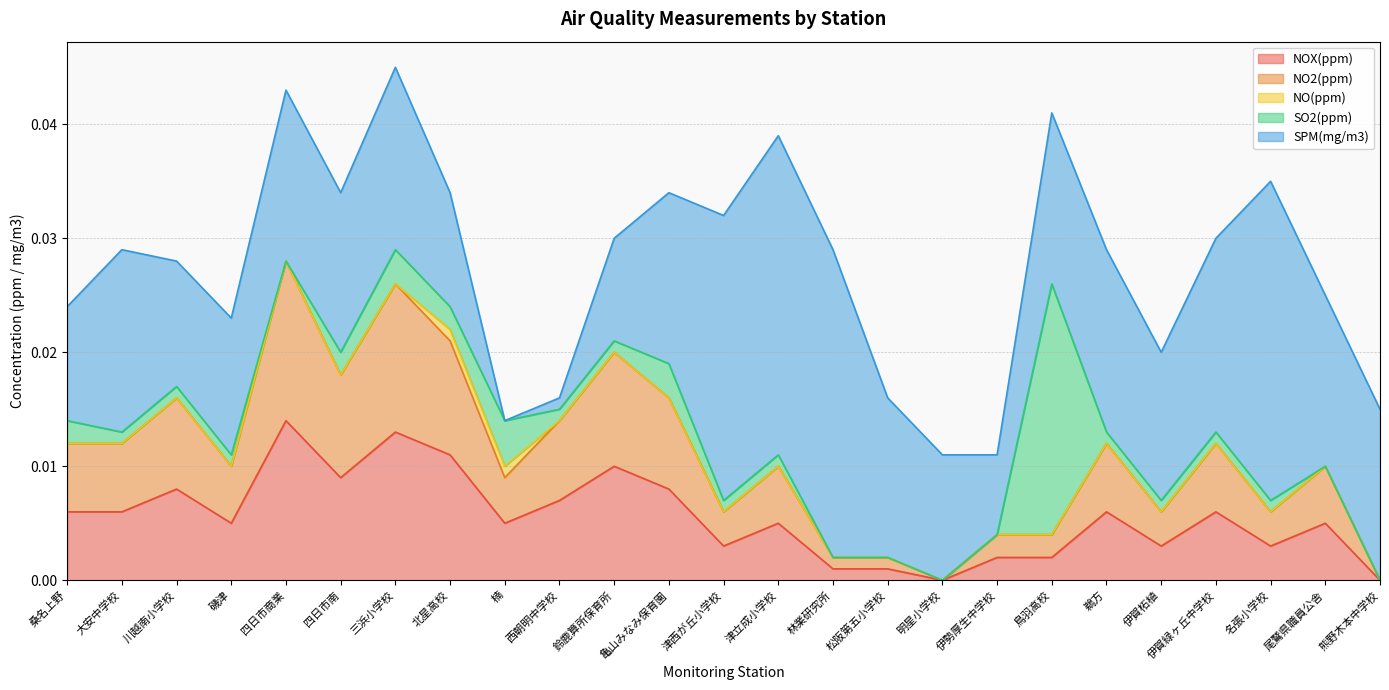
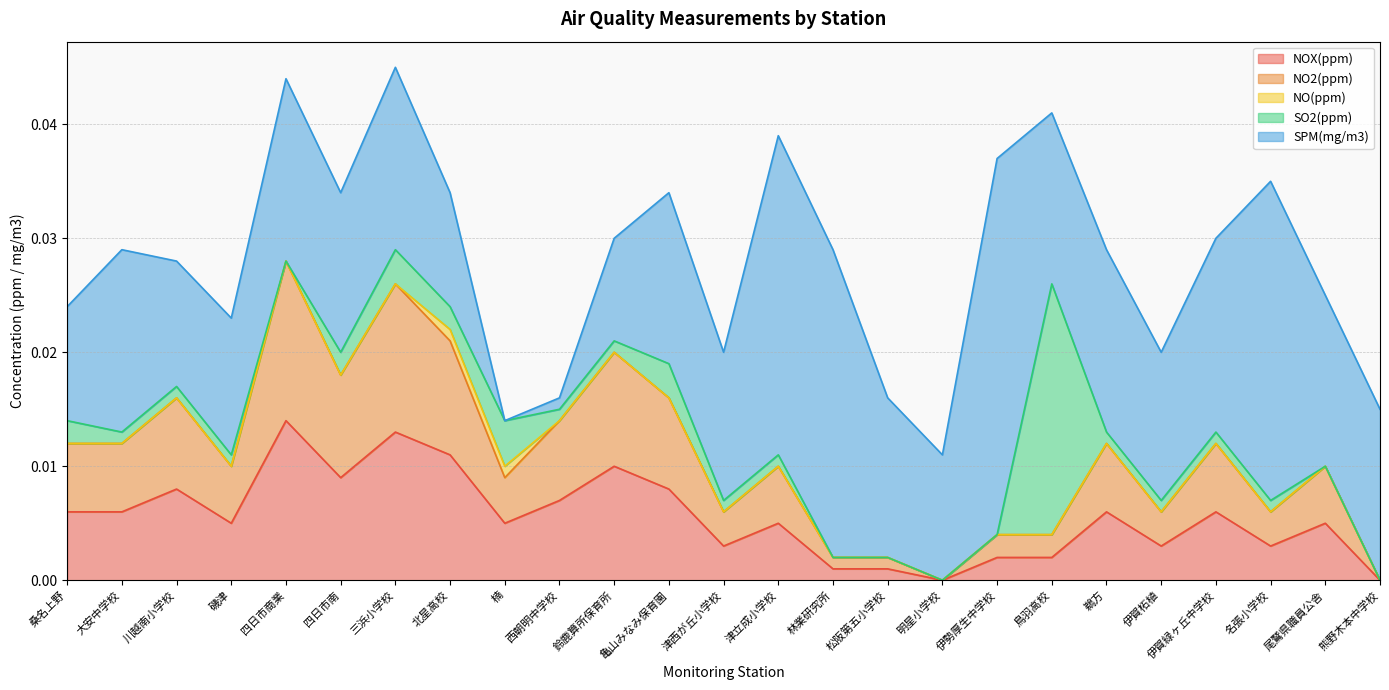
SPM(mg/m3), 四日市商業: 0.015 -> 0.016
SPM(mg/m3), 津西が丘小学校: 0.025 -> 0.013
SPM(mg/m3), 伊勢厚生中学校: 0.007 -> 0.033
